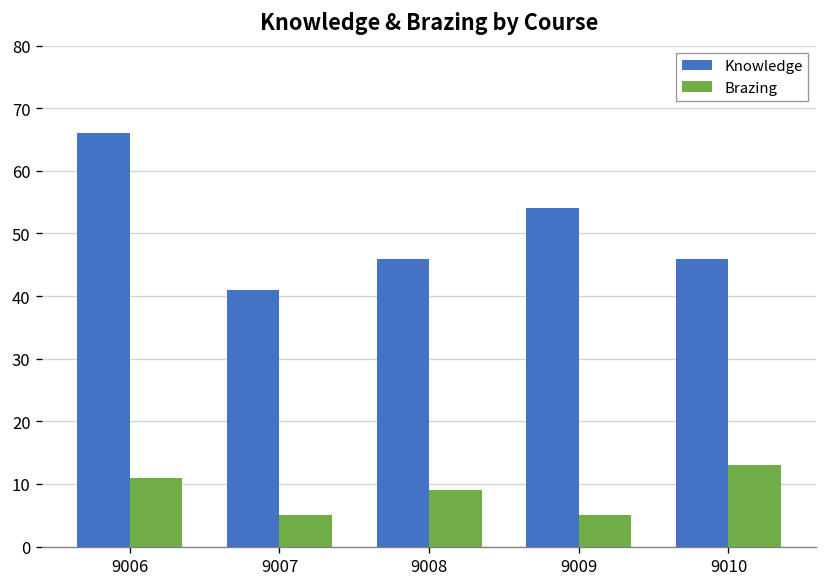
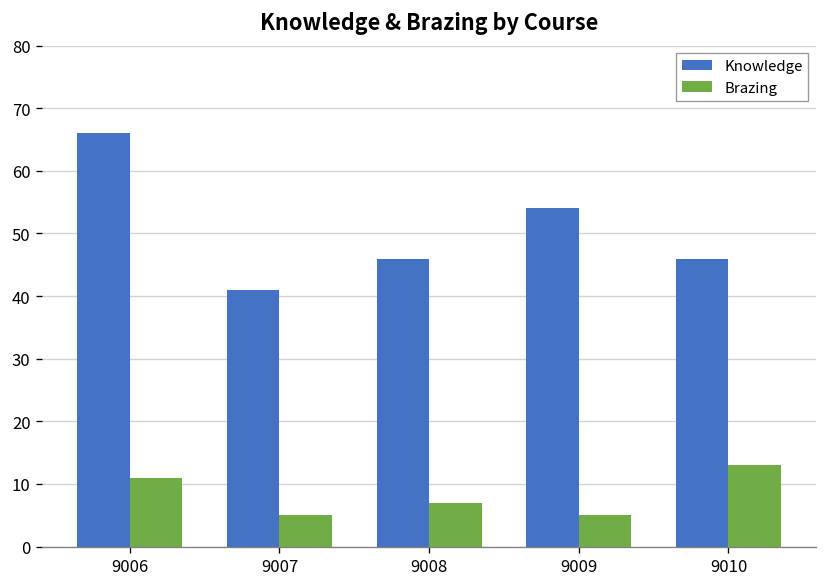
Brazing, 9008: 9 -> 7
